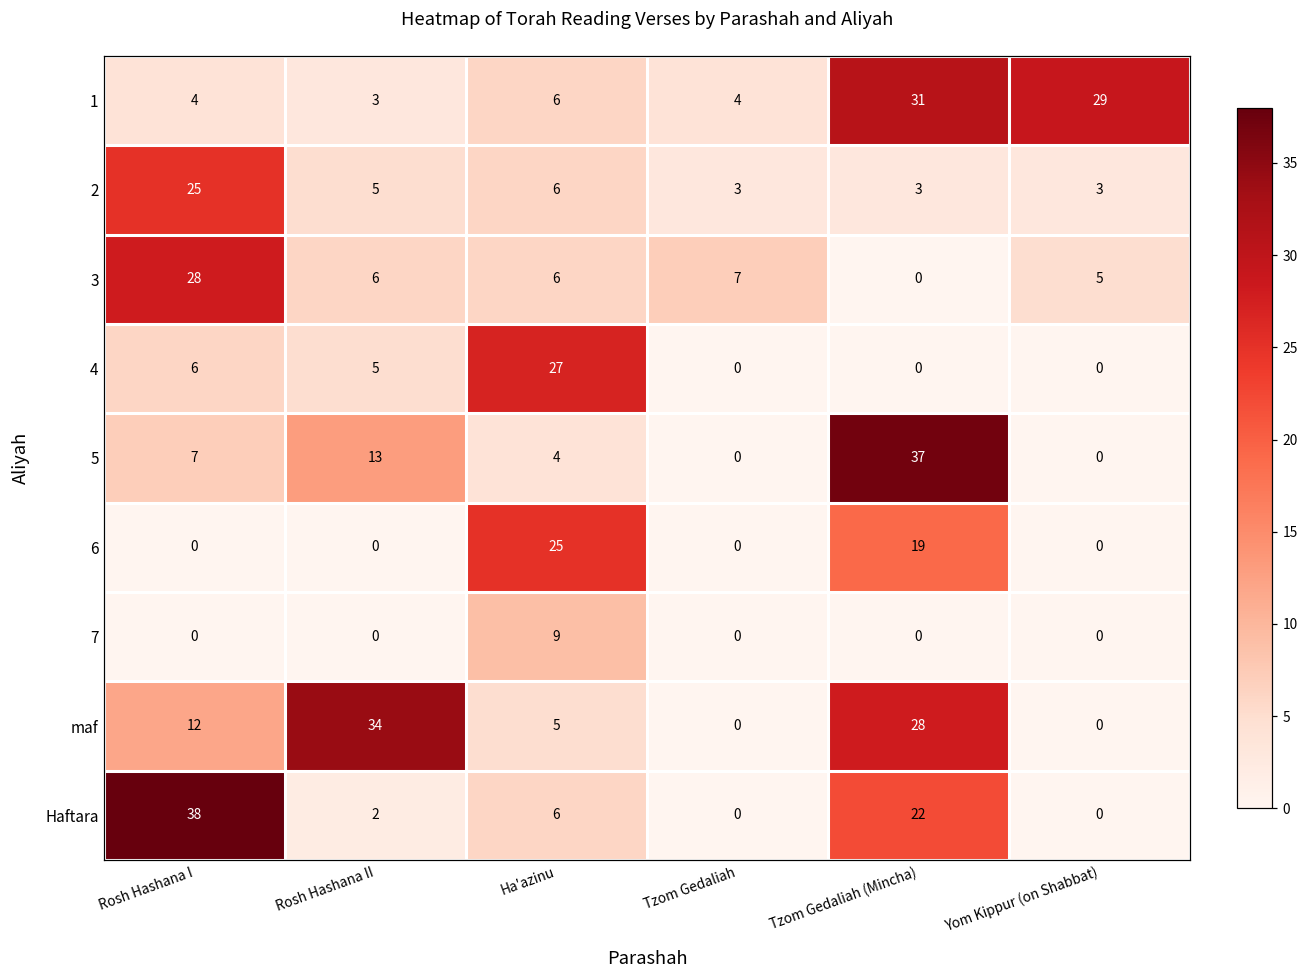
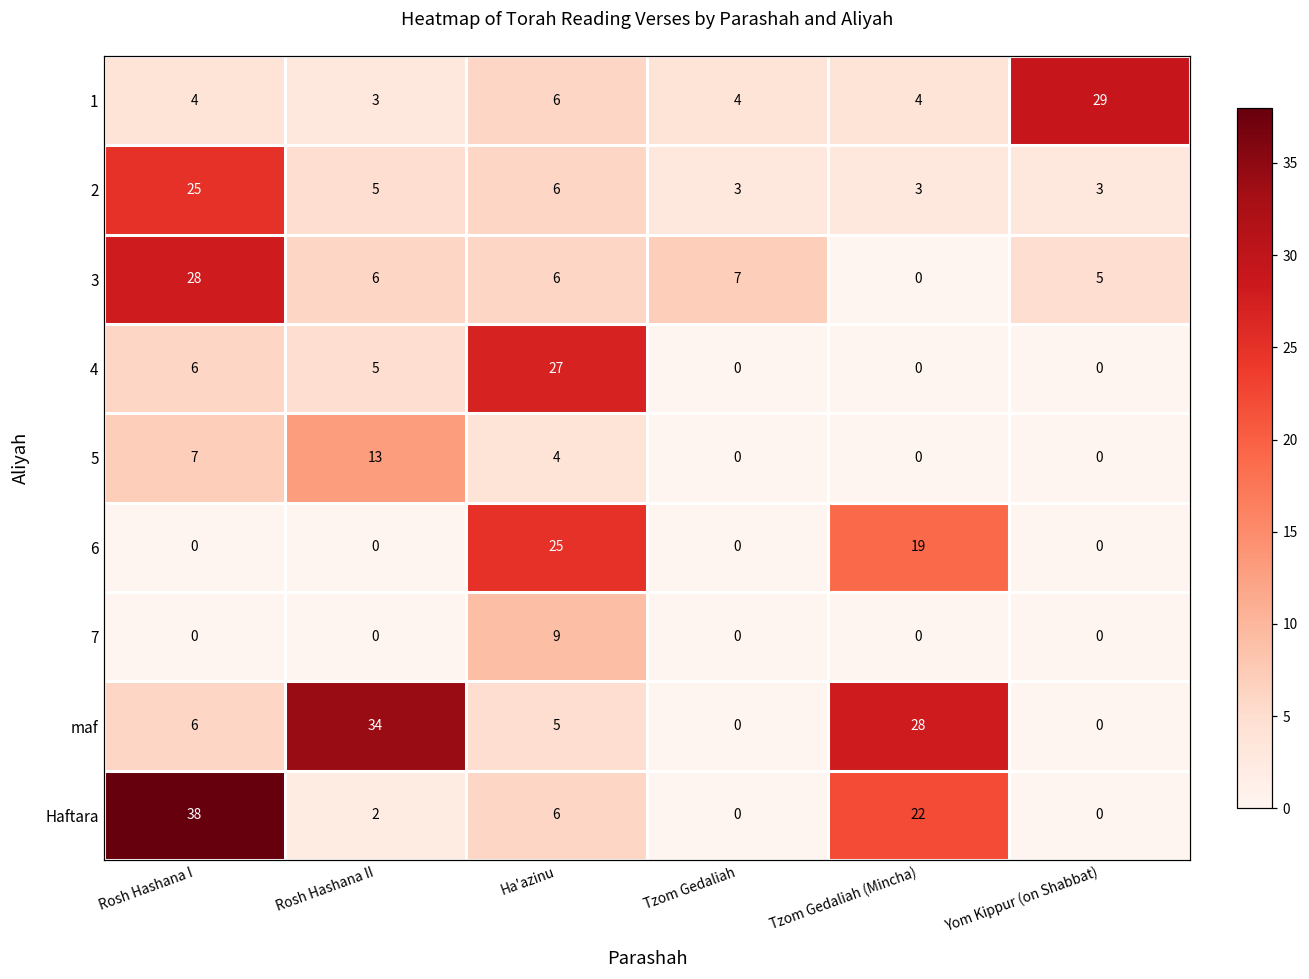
1, Tzom Gedaliah (Mincha): 31 -> 4
5, Tzom Gedaliah (Mincha): 37 -> 0
maf, Rosh Hashana I: 12 -> 6
